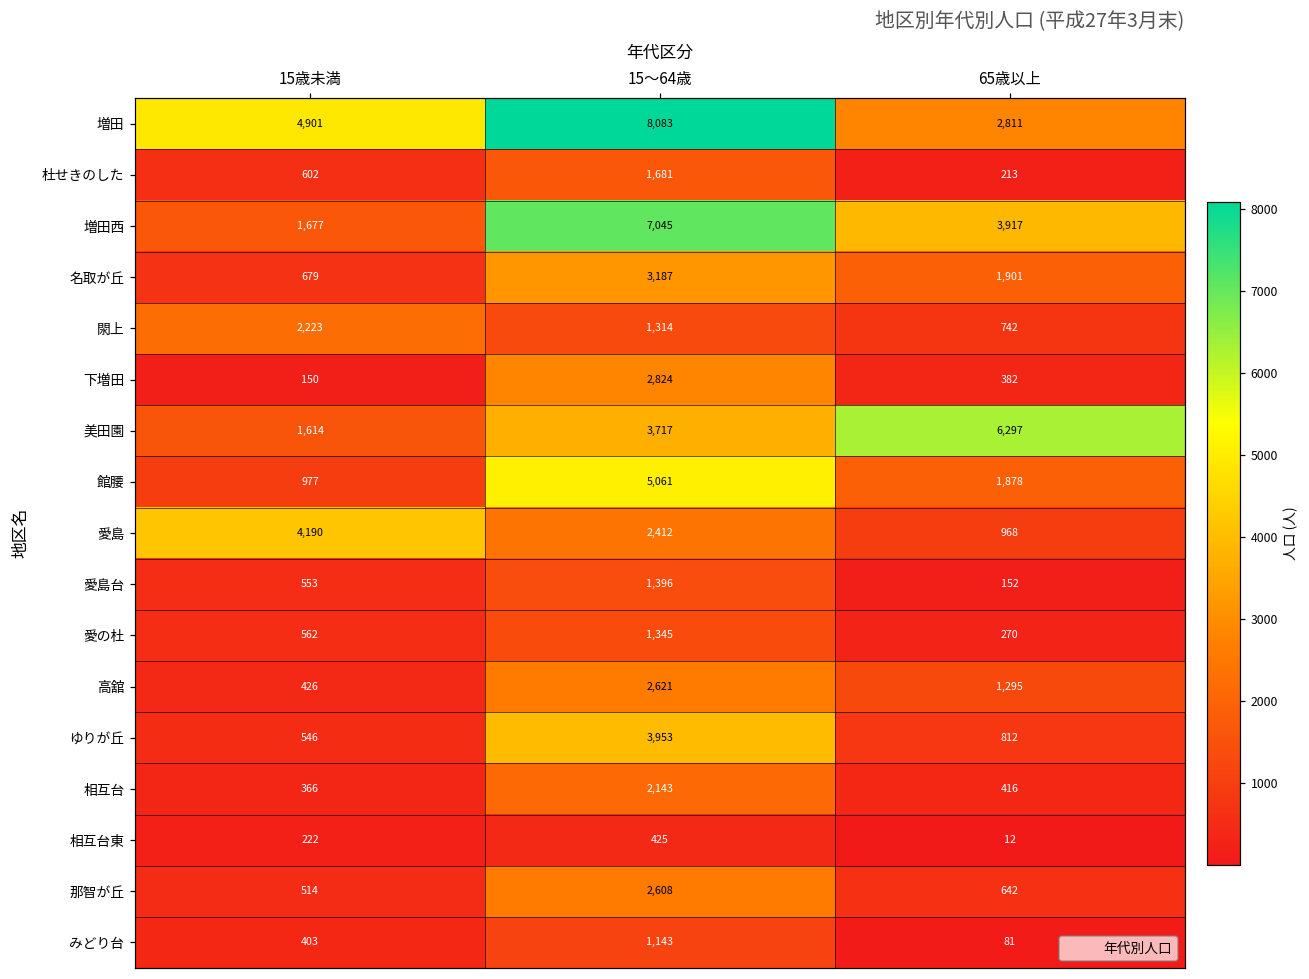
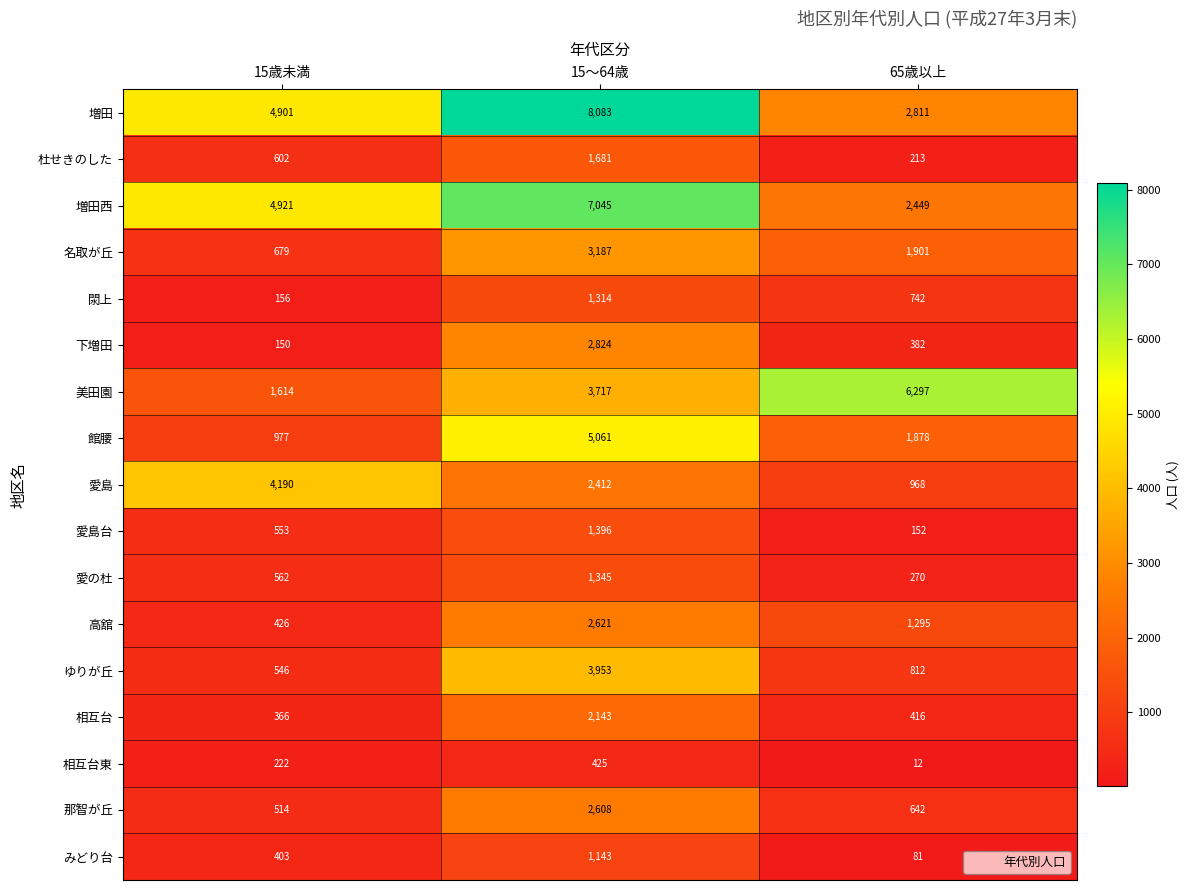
増田西, 15歳未満: 1,677 -> 4,921
増田西, 65歳以上: 3,917 -> 2,449
閖上, 15歳未満: 2,223 -> 156
